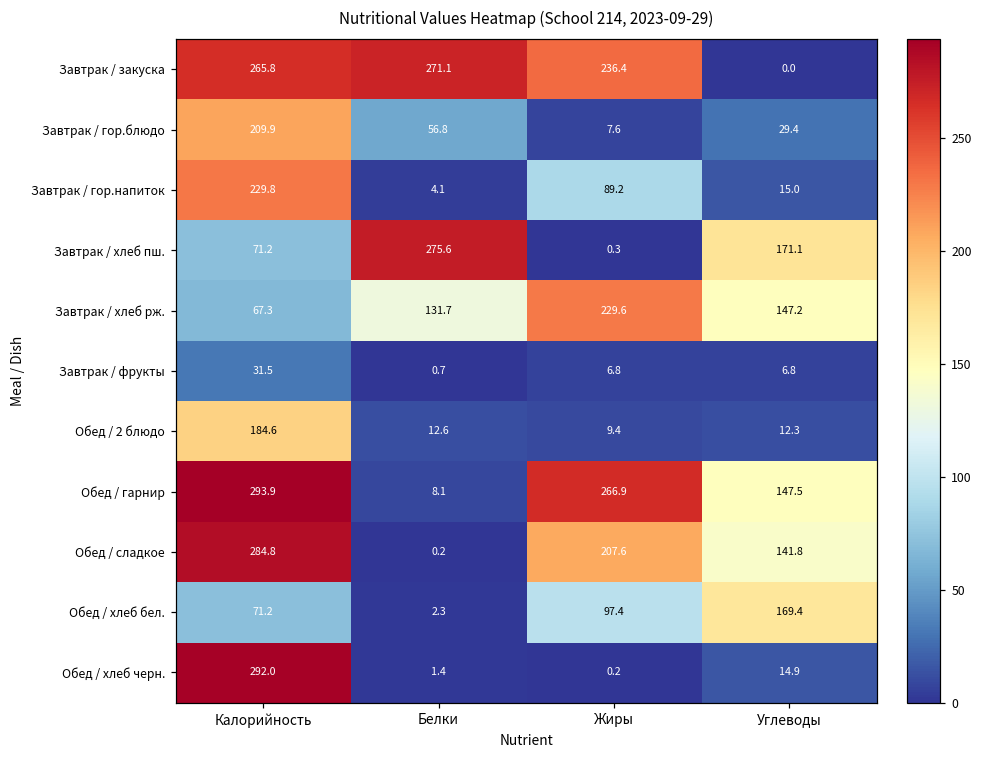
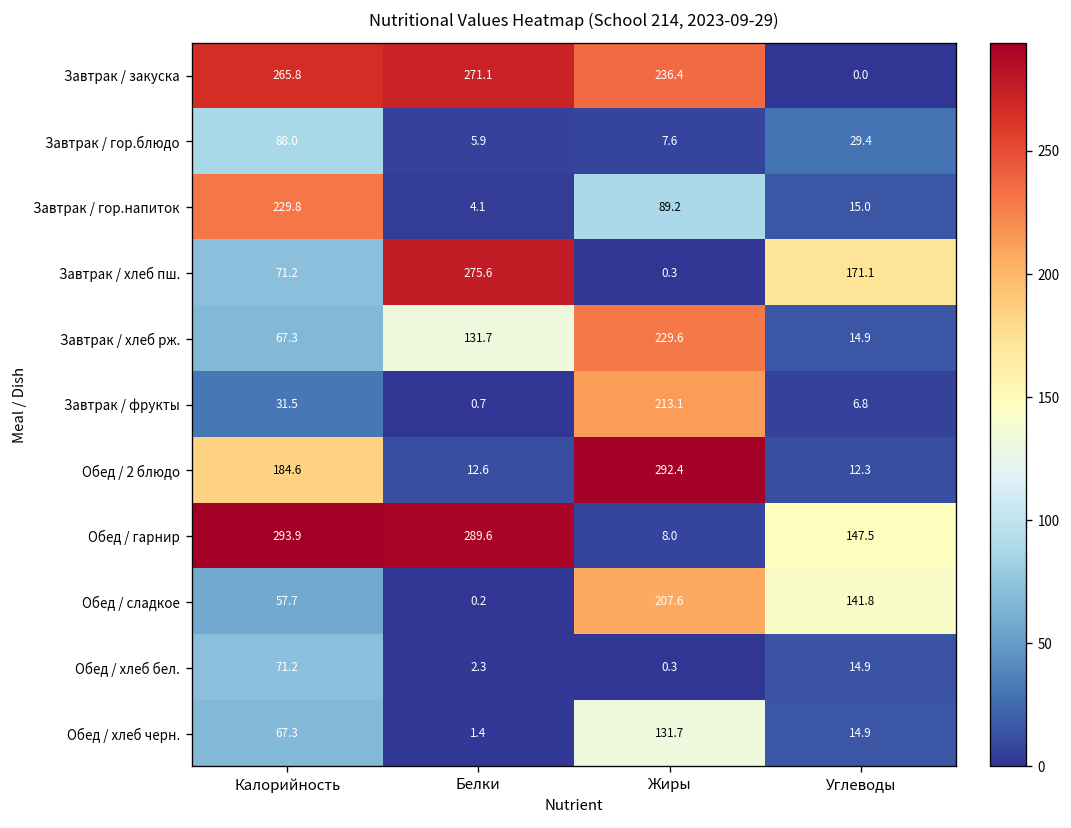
Завтрак / гор.блюдо, Калорийность: 209.9 -> 88.0
Завтрак / гор.блюдо, Белки: 56.8 -> 5.9
Завтрак / хлеб рж., Углеводы: 147.2 -> 14.9
Завтрак / фрукты, Жиры: 6.8 -> 213.1
Обед / 2 блюдо, Жиры: 9.4 -> 292.4
Обед / гарнир, Белки: 8.1 -> 289.6
Обед / гарнир, Жиры: 266.9 -> 8.0
Обед / сладкое, Калорийность: 284.8 -> 57.7
Обед / хлеб бел., Жиры: 97.4 -> 0.3
Обед / хлеб бел., Углеводы: 169.4 -> 14.9
Обед / хлеб черн., Калорийность: 292.0 -> 67.3
Обед / хлеб черн., Жиры: 0.2 -> 131.7
